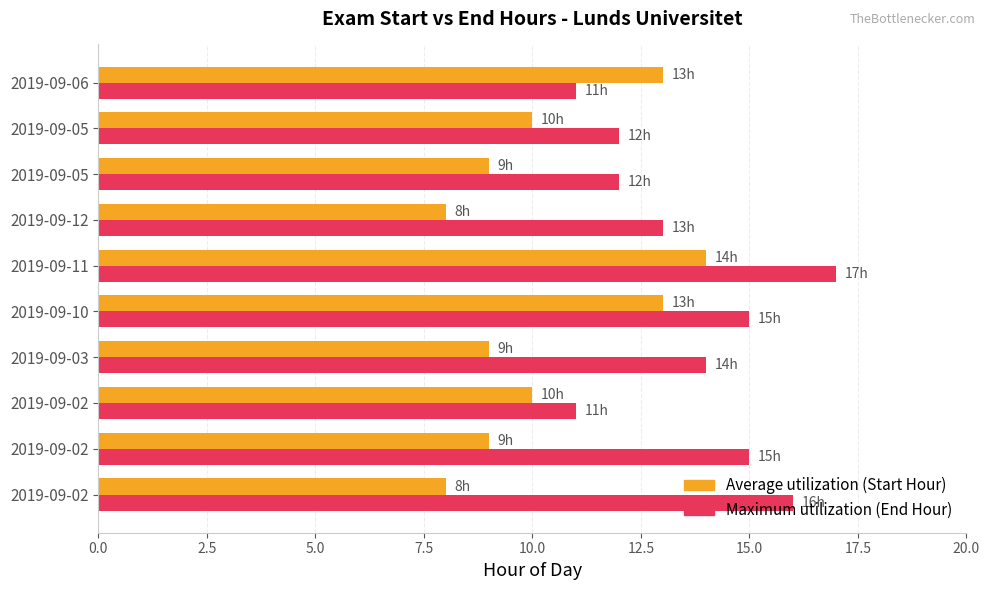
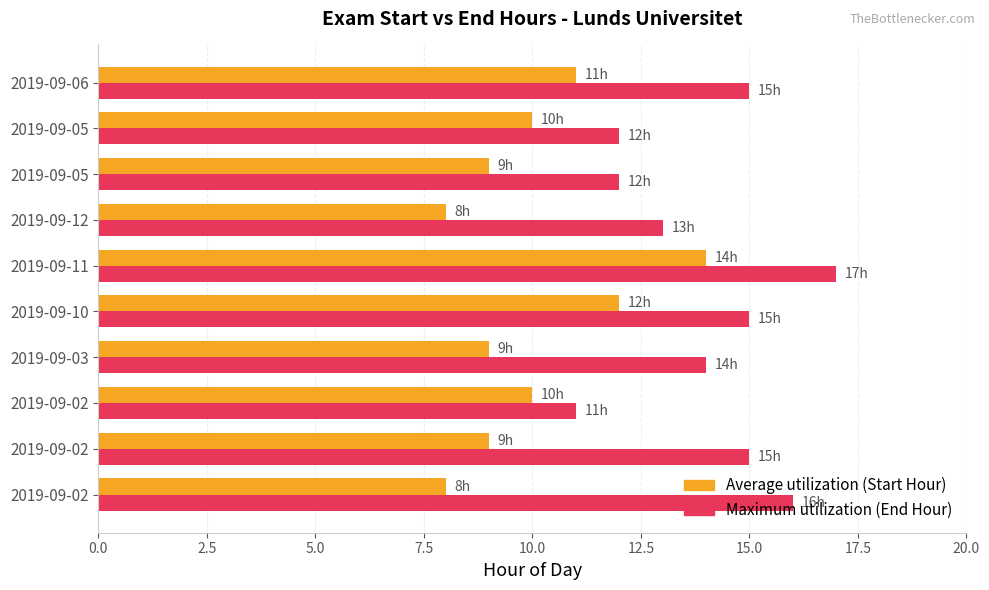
Average utilization (Start Hour), 2019-09-06: 13h -> 11h
Maximum utilization (End Hour), 2019-09-06: 11h -> 15h
Average utilization (Start Hour), 2019-09-10: 13h -> 12h
